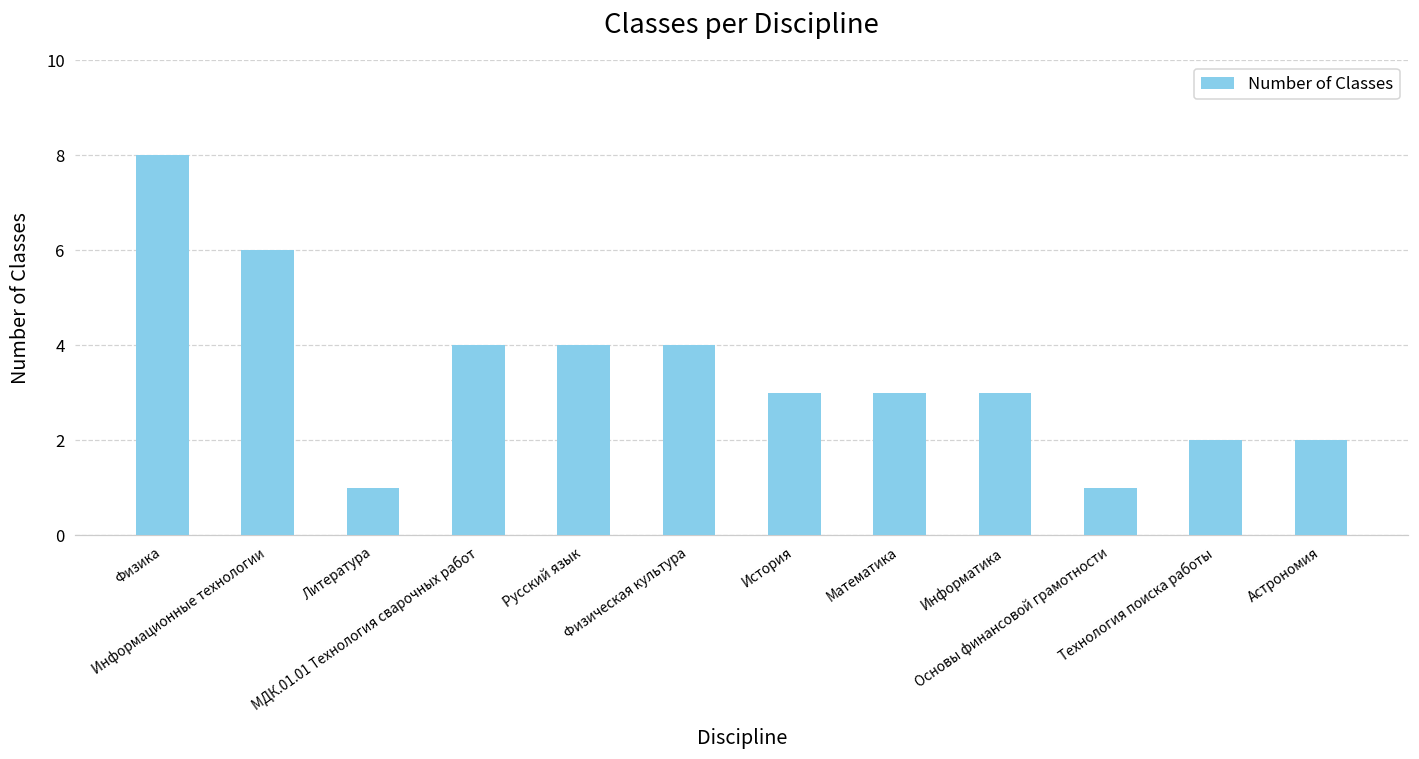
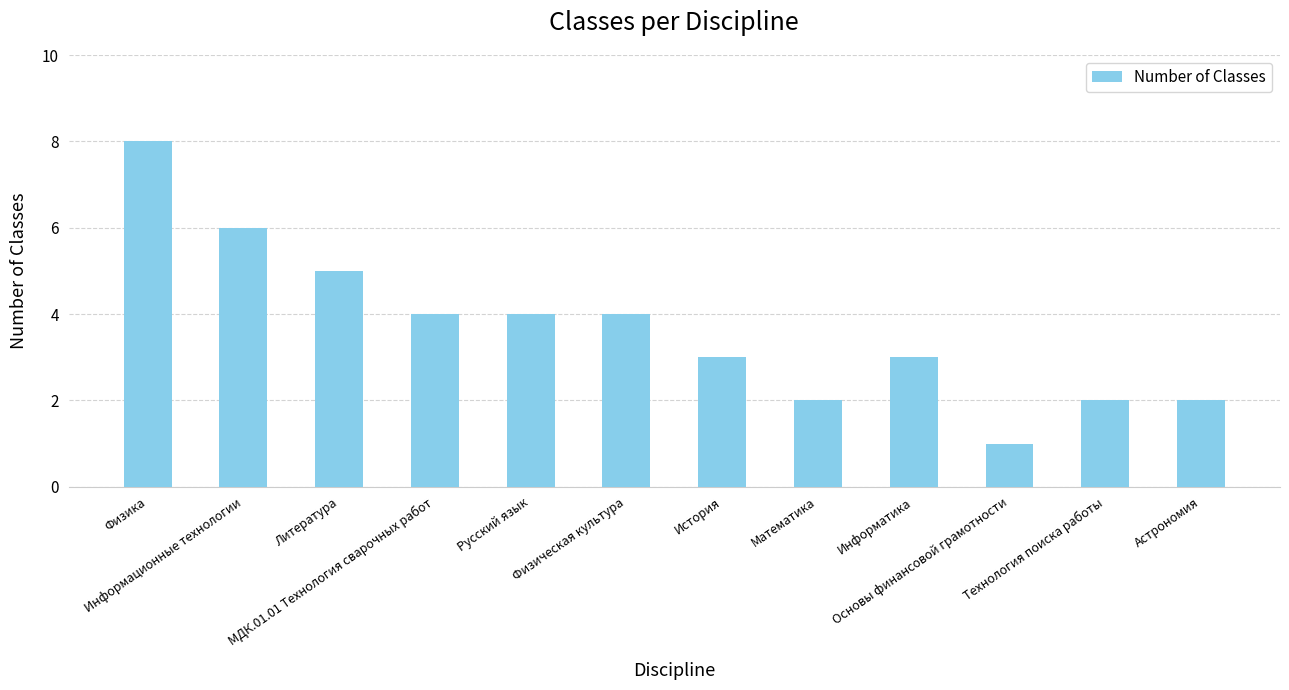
Литература: 1 -> 5
Математика: 3 -> 2
